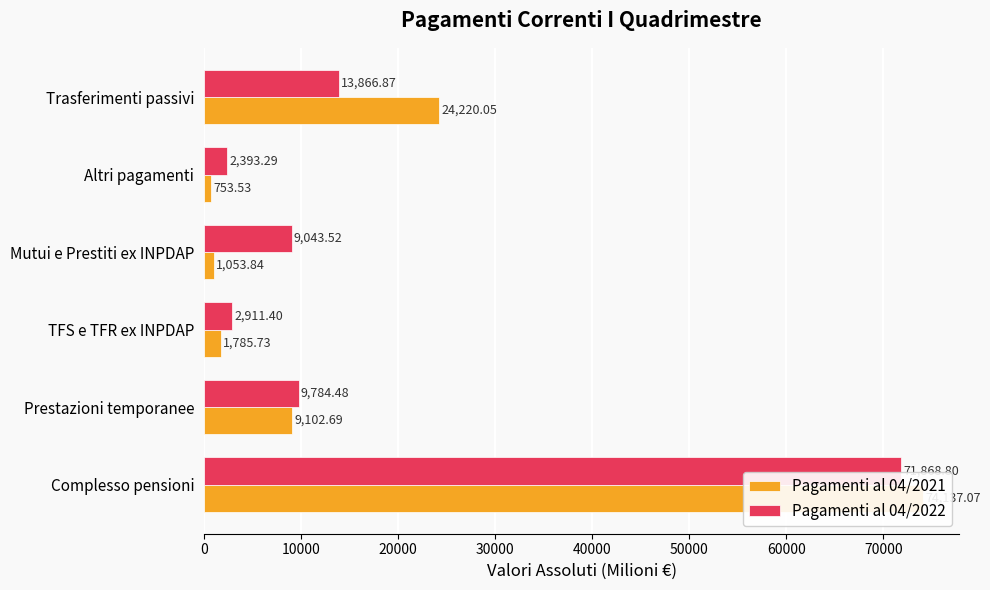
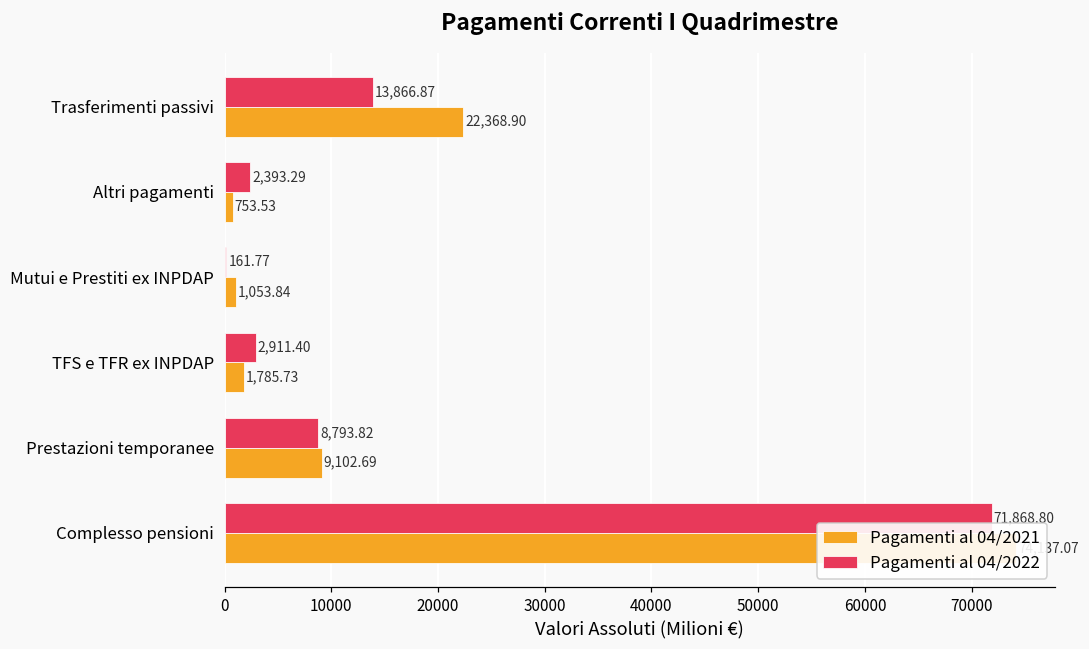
Pagamenti al 04/2021, Trasferimenti passivi: 24,220.05 -> 22,368.90
Pagamenti al 04/2022, Mutui e Prestiti ex INPDAP: 9,043.52 -> 161.77
Pagamenti al 04/2022, Prestazioni temporanee: 9,784.48 -> 8,793.82
